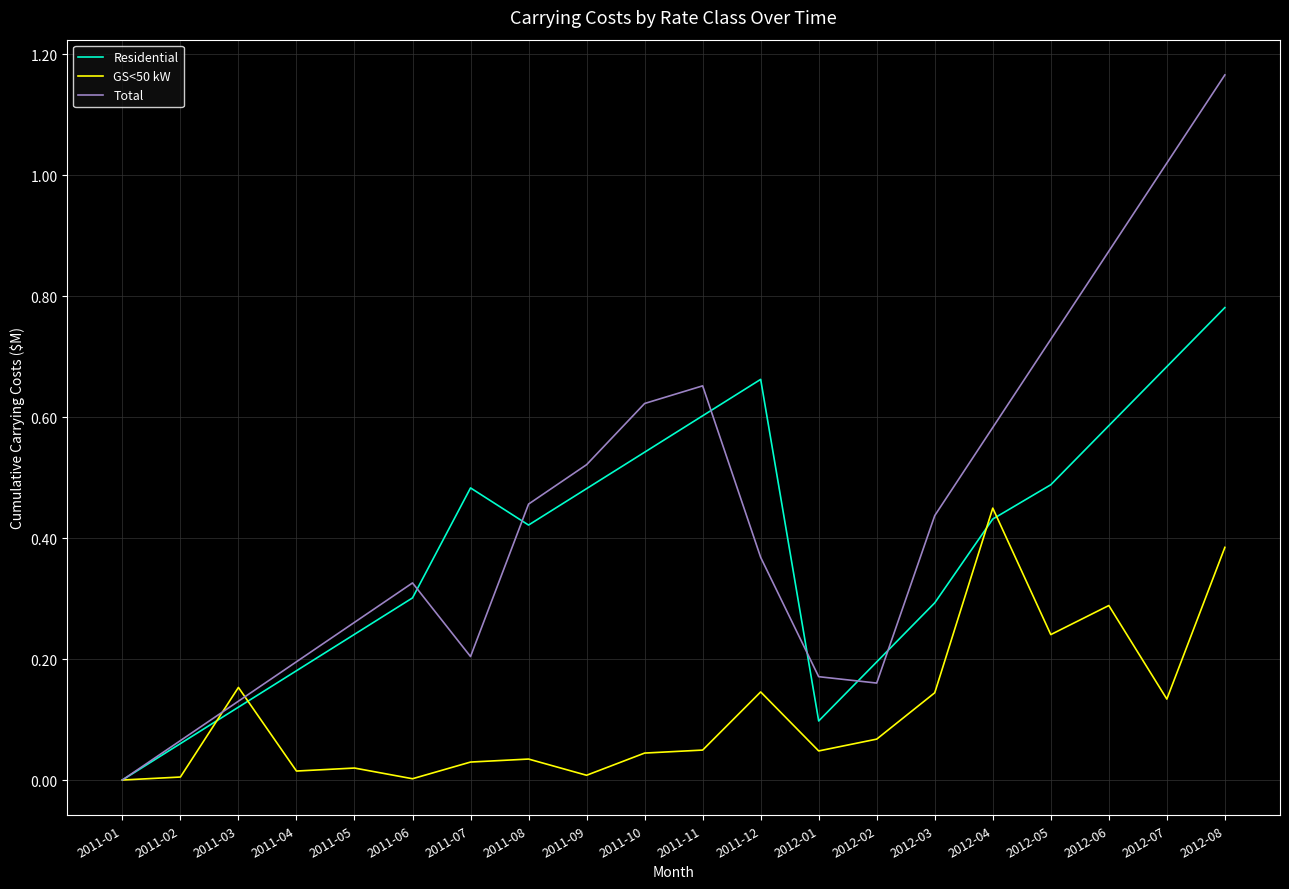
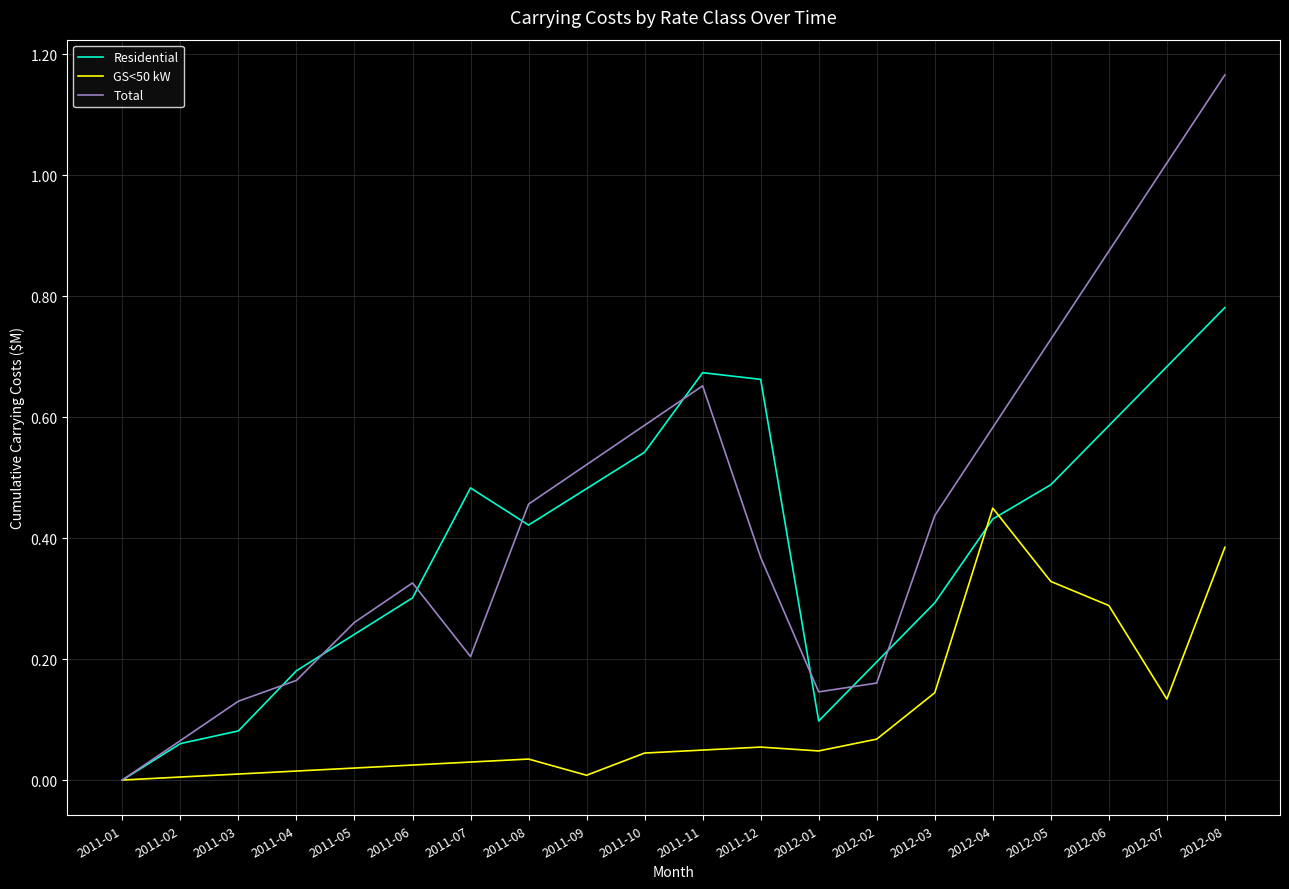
Residential, 2011-03: 0.12 -> 0.08
GS<50 kW, 2011-03: 0.15 -> 0.01
Total, 2011-04: 0.20 -> 0.16
GS<50 kW, 2011-06: 0.00 -> 0.02
Total, 2011-10: 0.62 -> 0.59
Residential, 2011-11: 0.60 -> 0.67
GS<50 kW, 2011-12: 0.15 -> 0.05
Total, 2012-01: 0.17 -> 0.15
GS<50 kW, 2012-05: 0.24 -> 0.33
